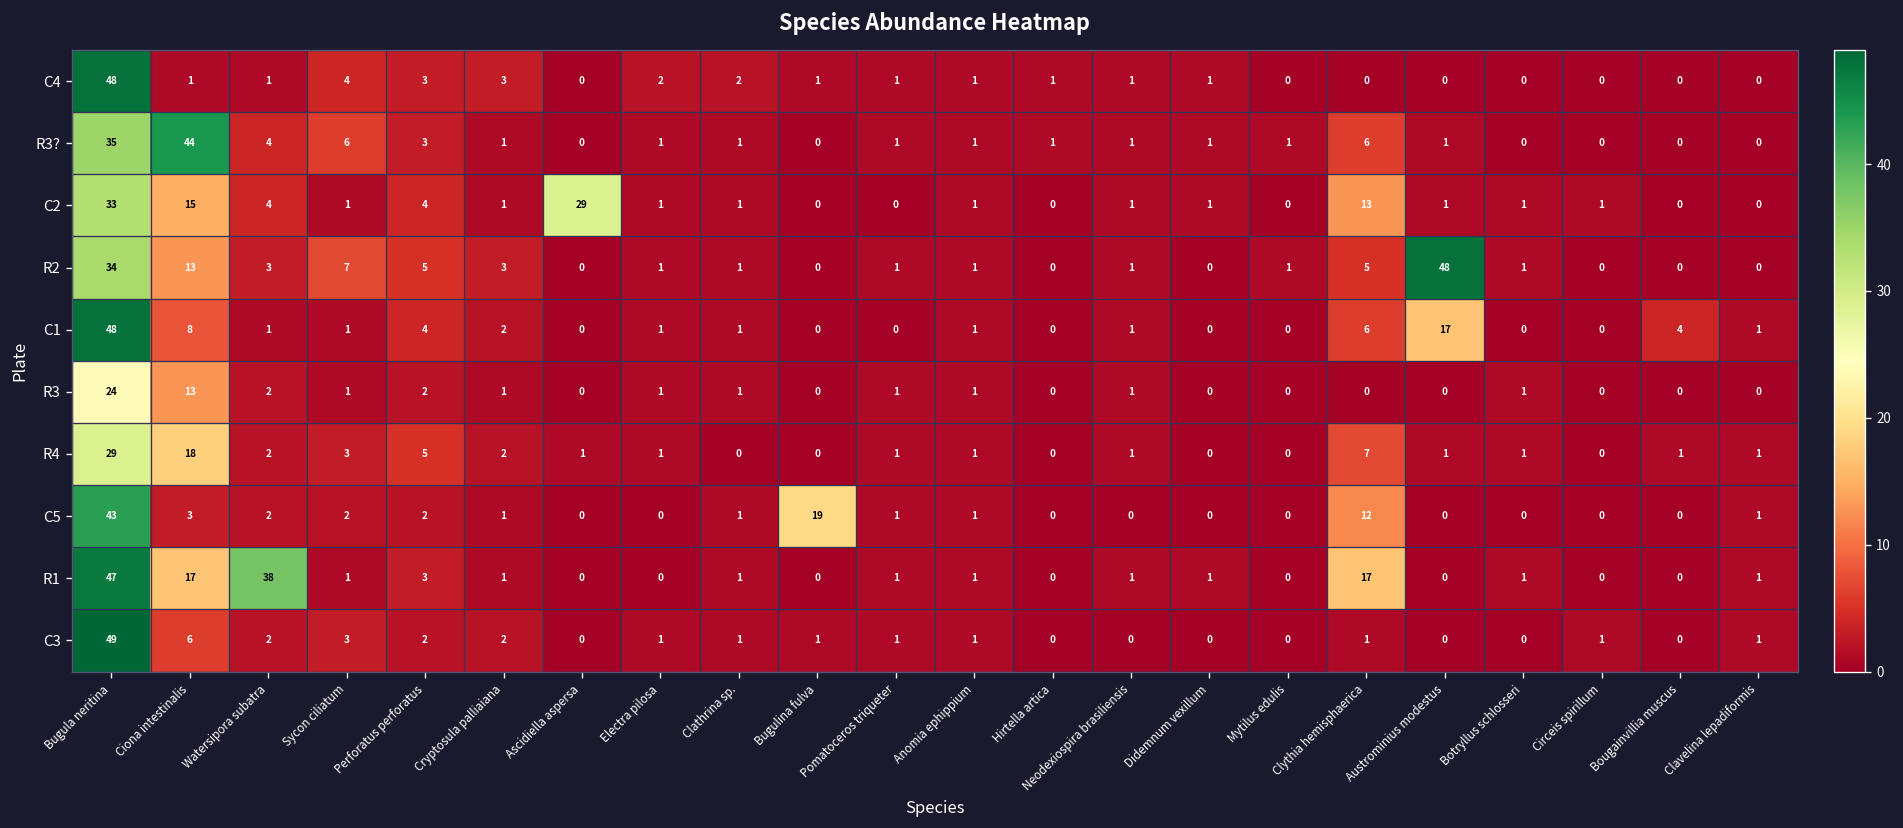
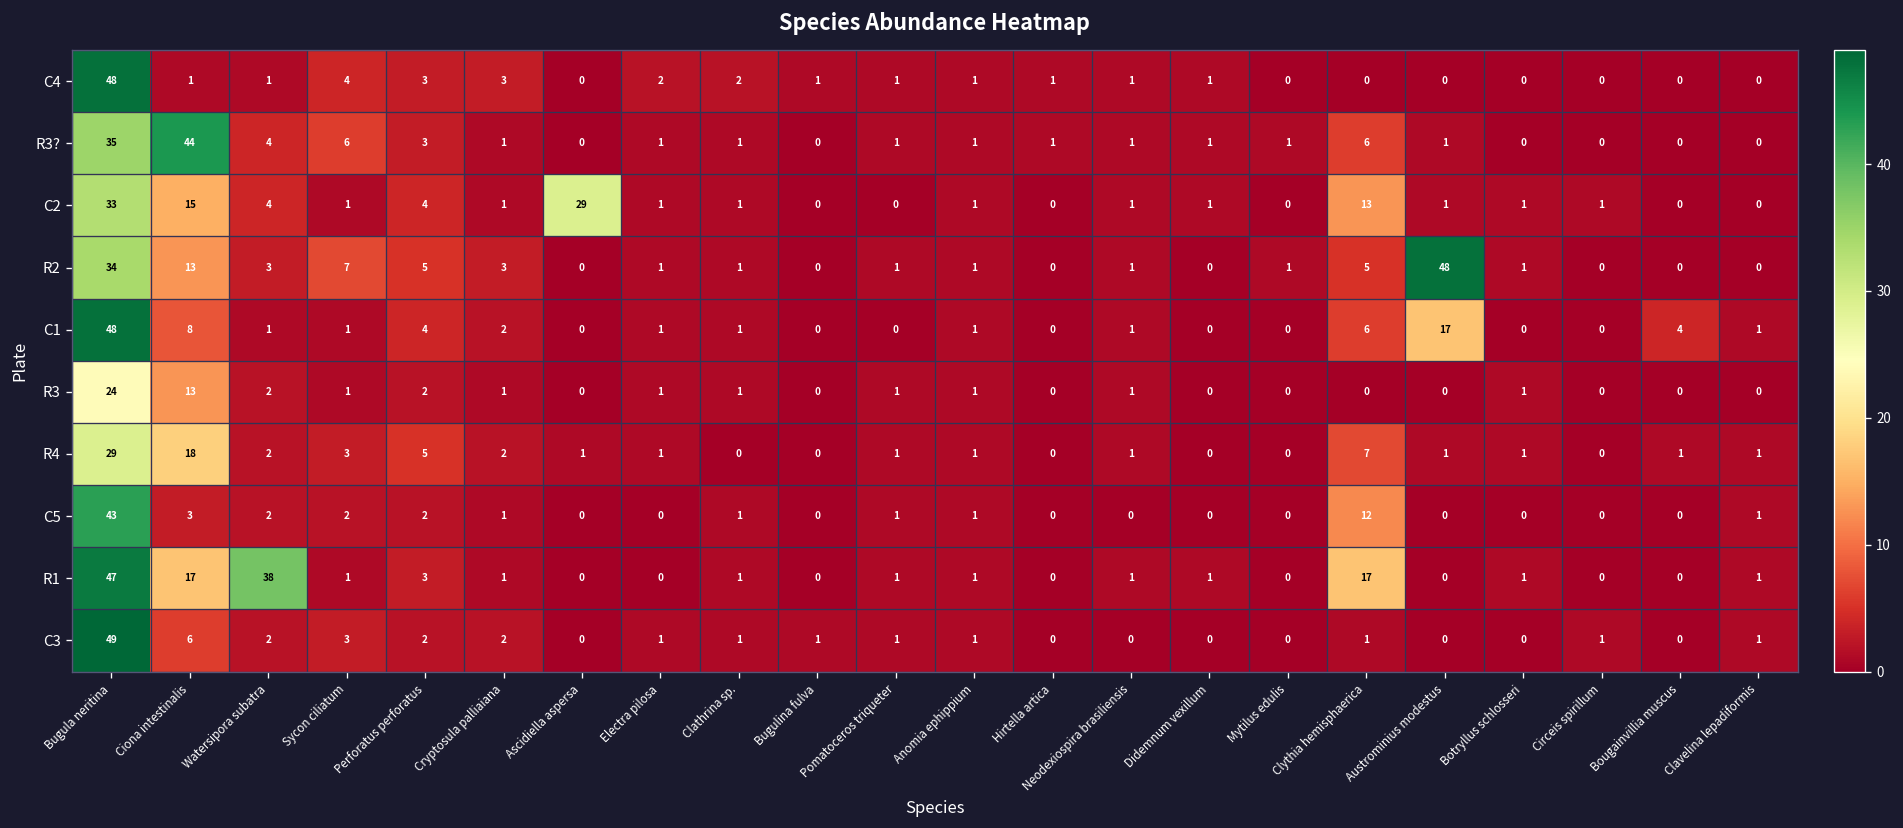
C5, Bugulina fulva: 19 -> 0
